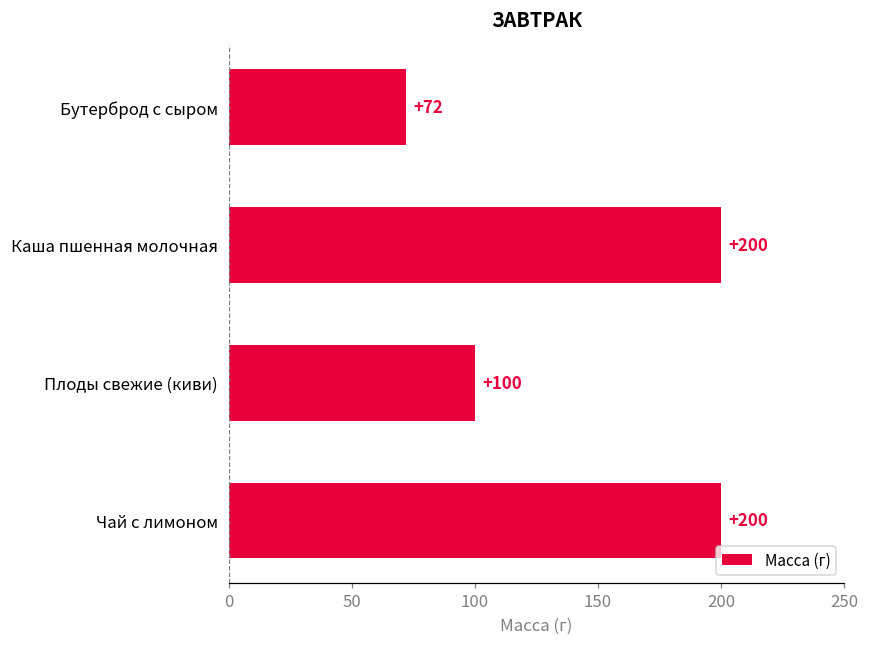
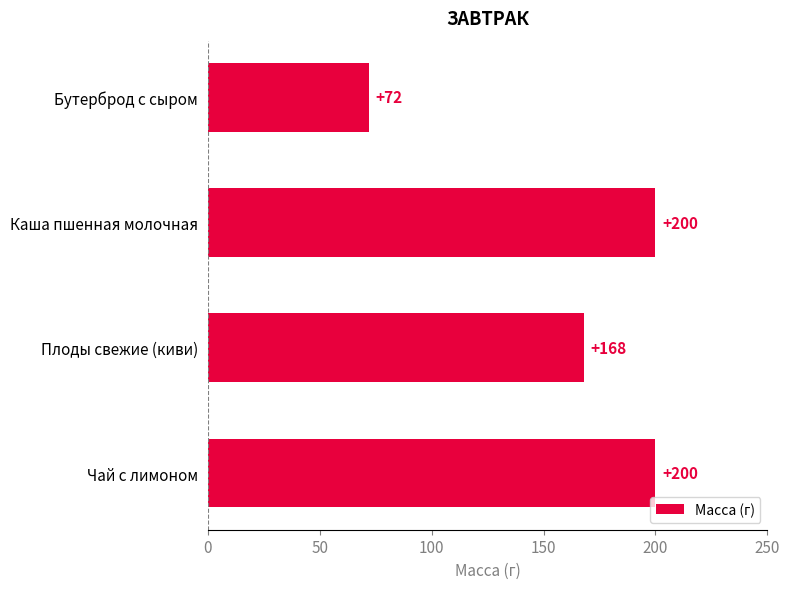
Плоды свежие (киви): +100 -> +168
